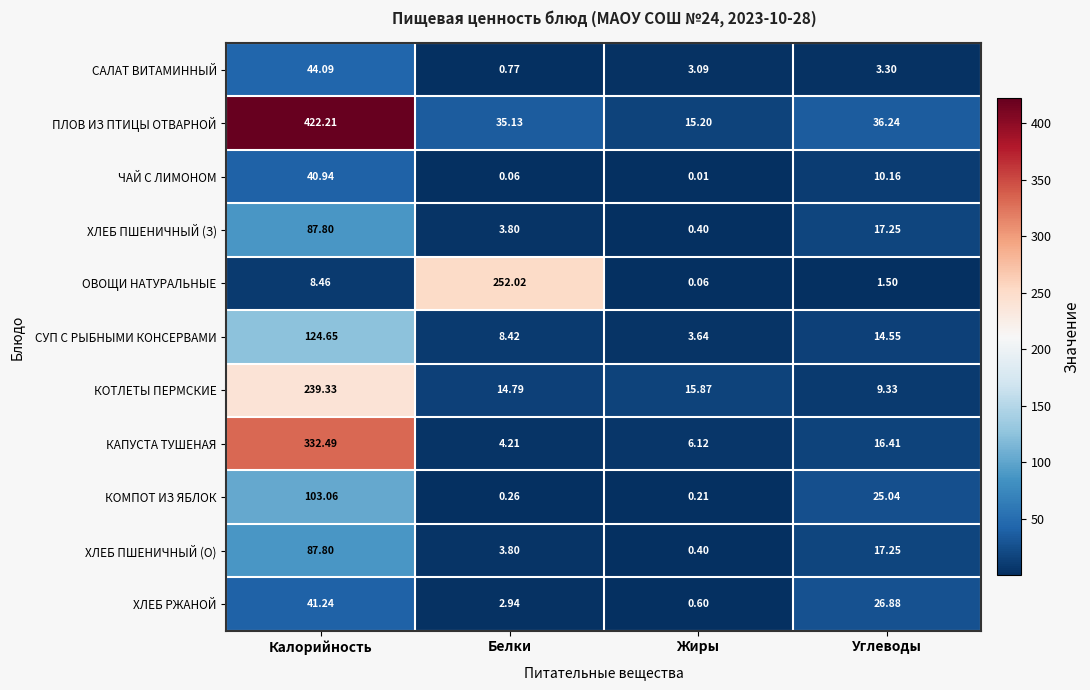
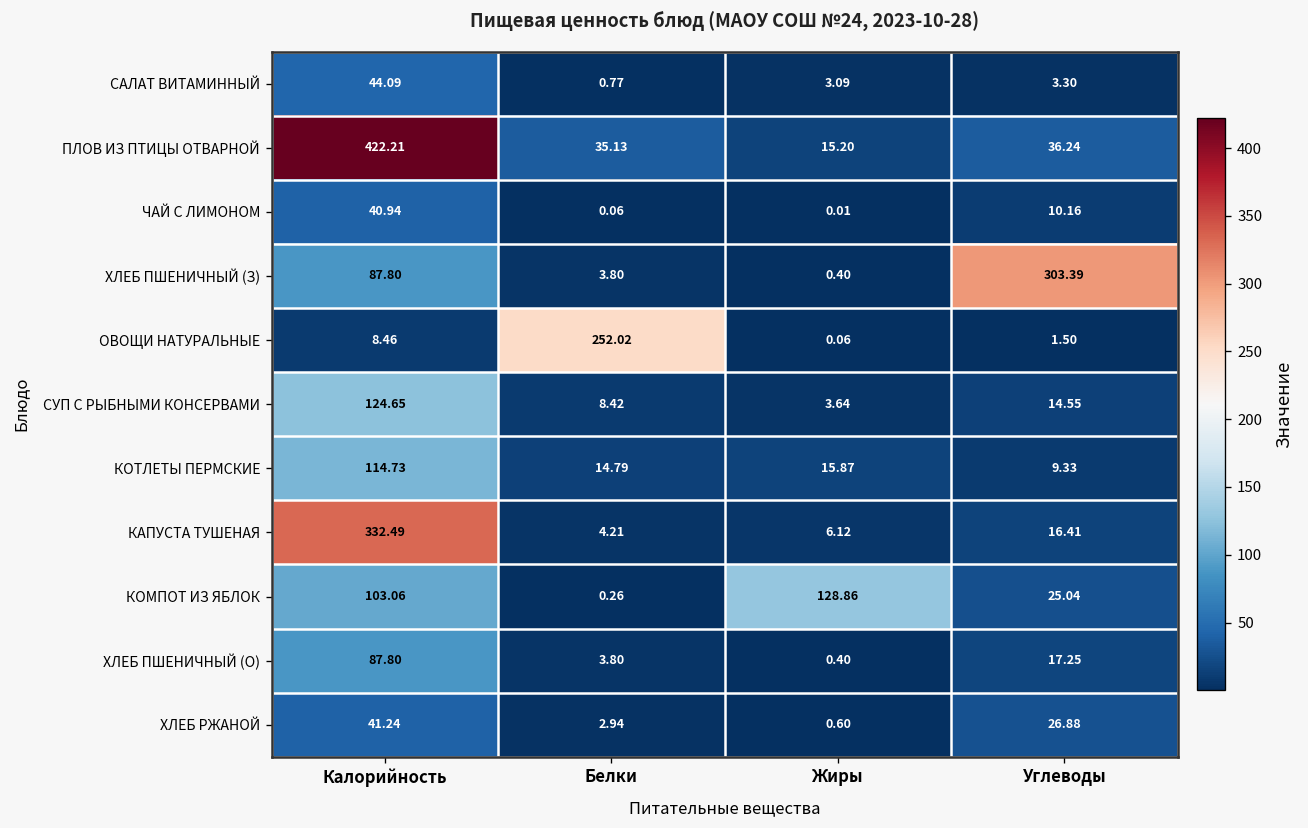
ХЛЕБ ПШЕНИЧНЫЙ (З), Углеводы: 17.25 -> 303.39
КОТЛЕТЫ ПЕРМСКИЕ, Калорийность: 239.33 -> 114.73
КОМПОТ ИЗ ЯБЛОК, Жиры: 0.21 -> 128.86
